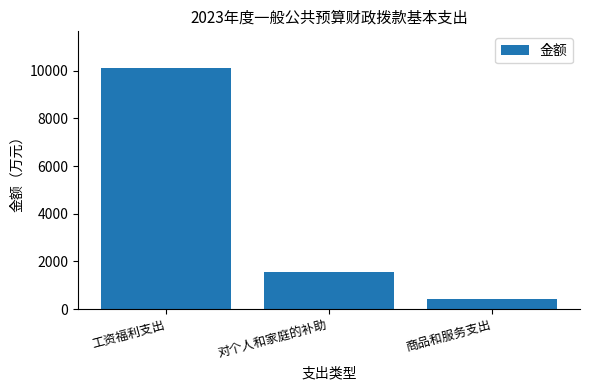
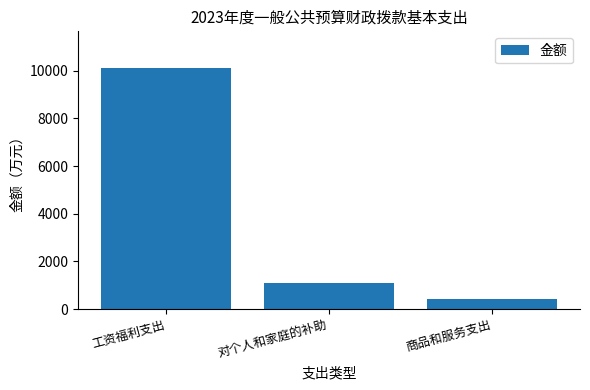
对个人和家庭的补助: 1500 -> 1100
